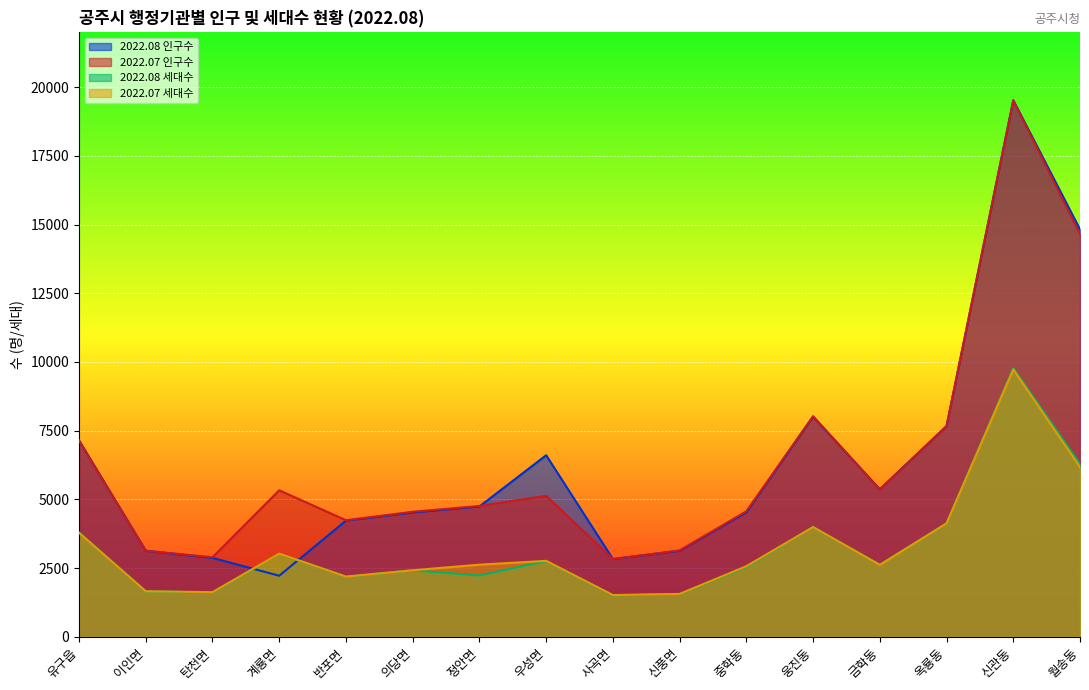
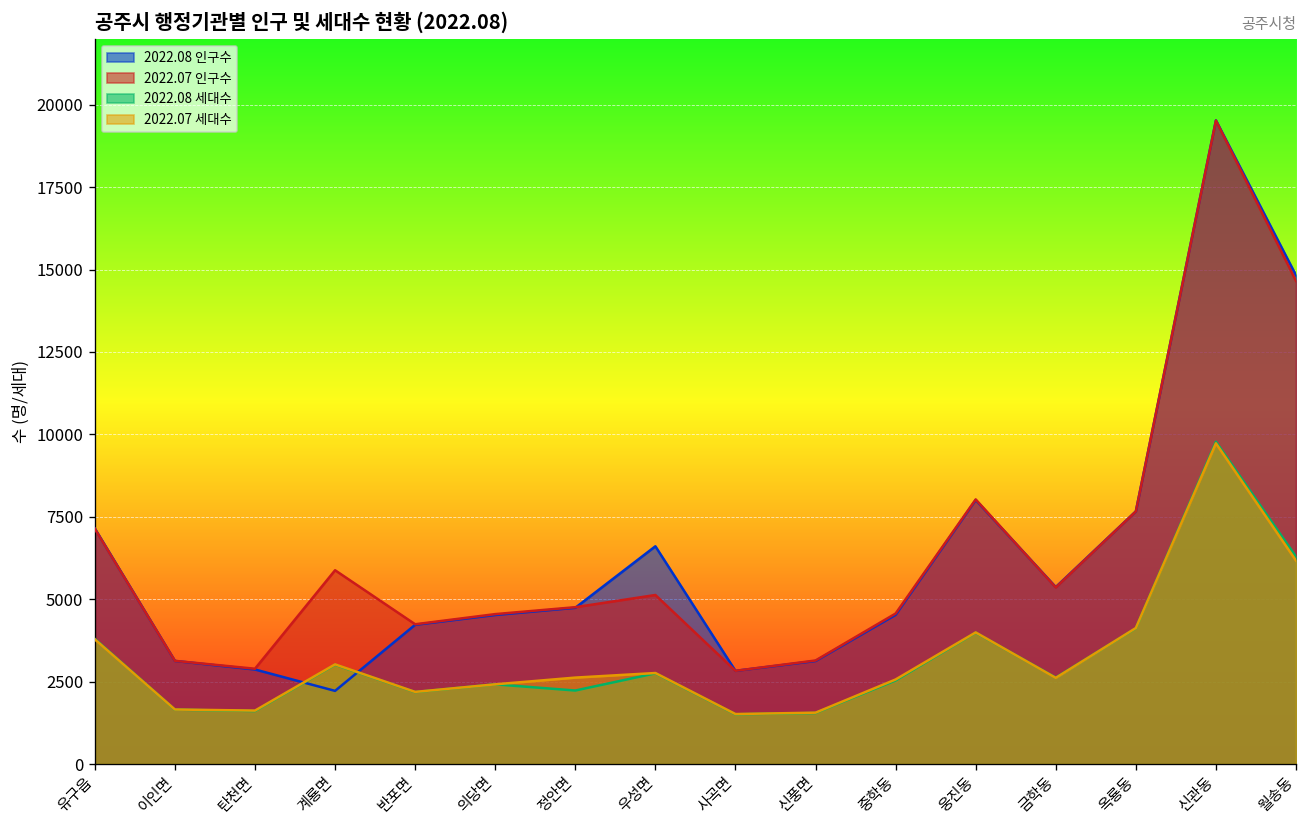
2022.07 인구수, 계룡면: 5300 -> 5900
